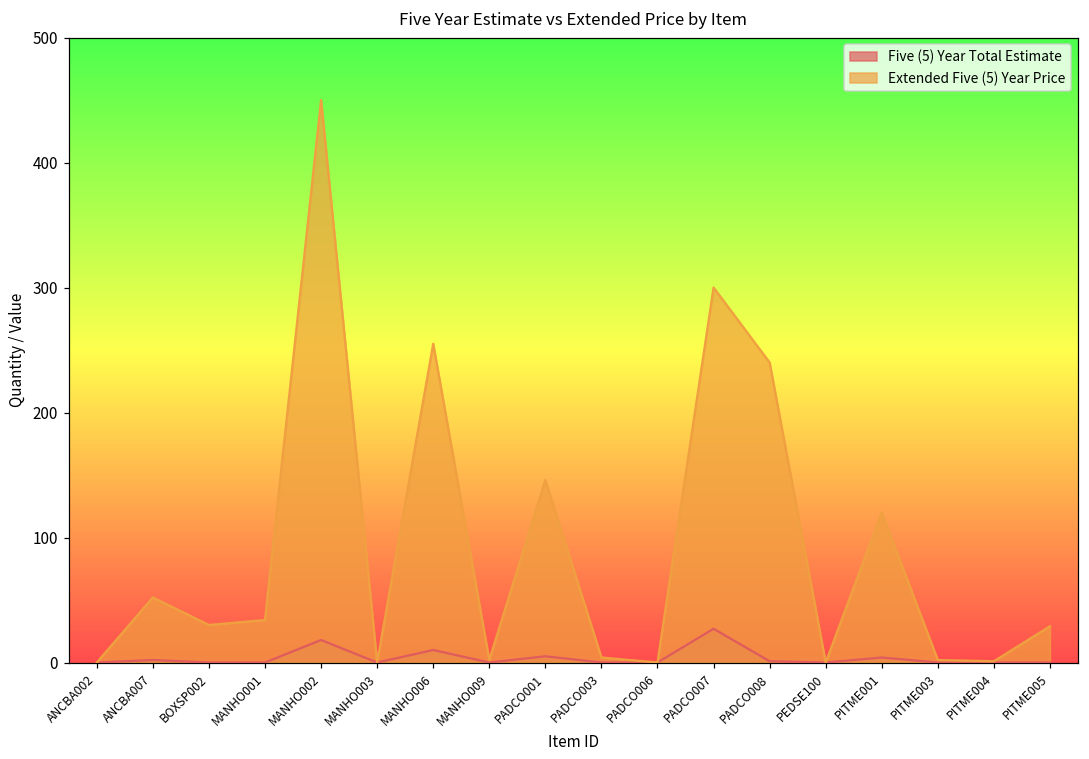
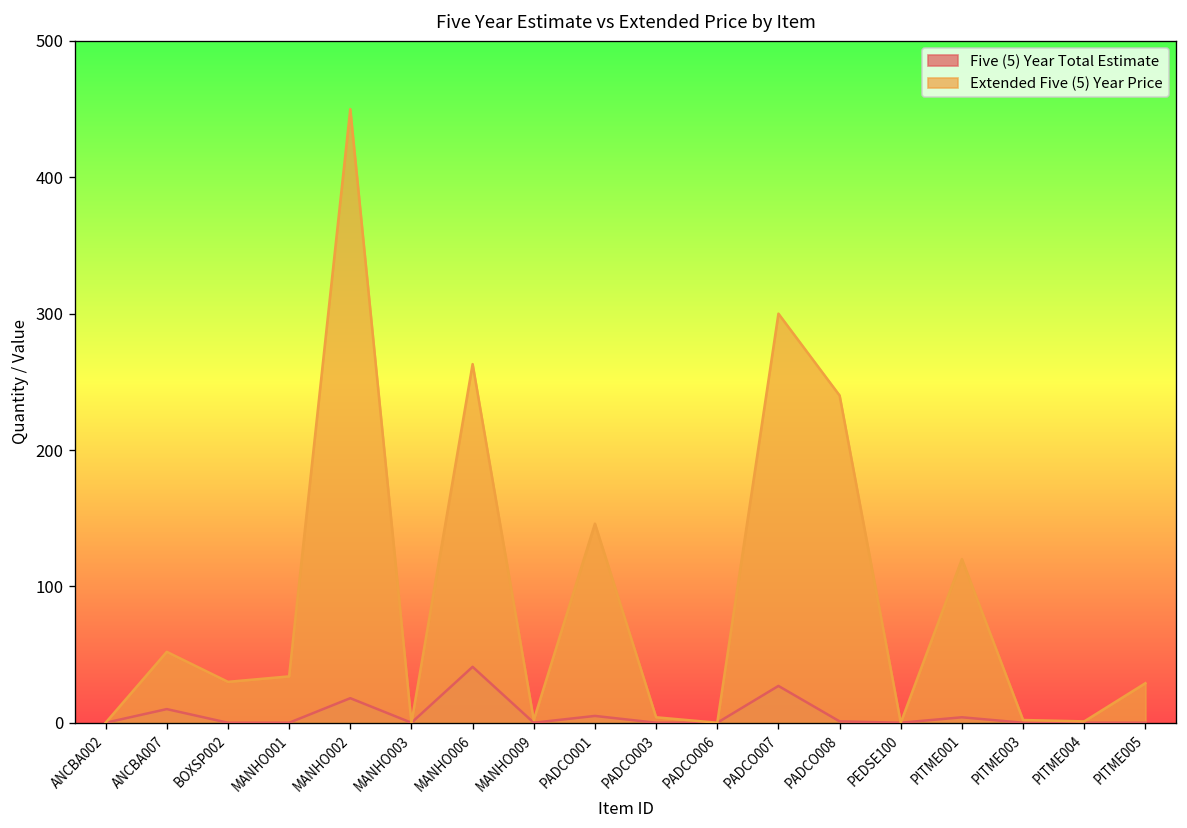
Five (5) Year Total Estimate, ANCBA007: 2 -> 10
Five (5) Year Total Estimate, MANHO006: 10 -> 41
Extended Five (5) Year Price, MANHO006: 255 -> 263
